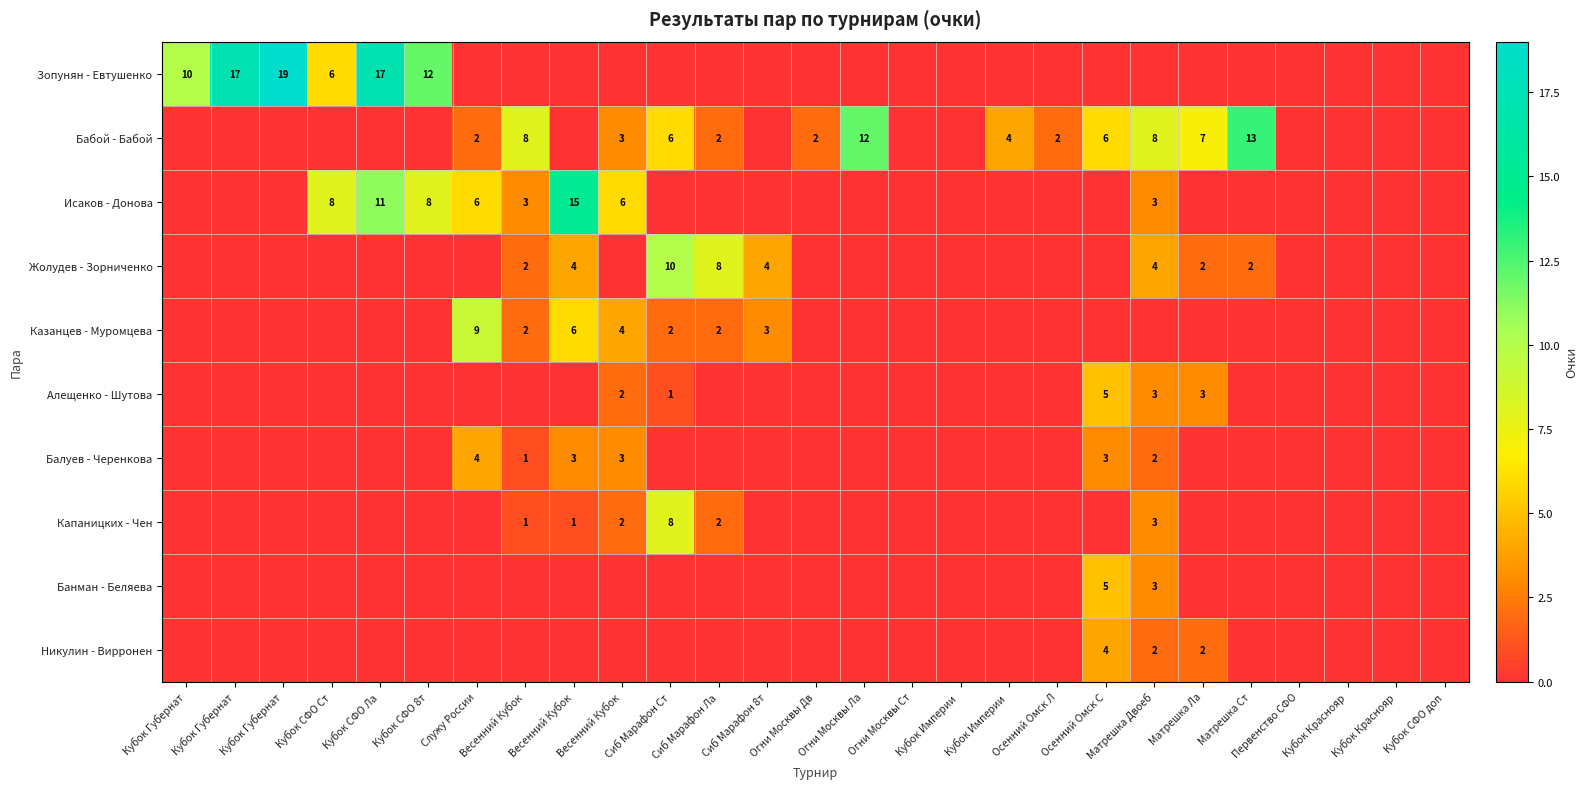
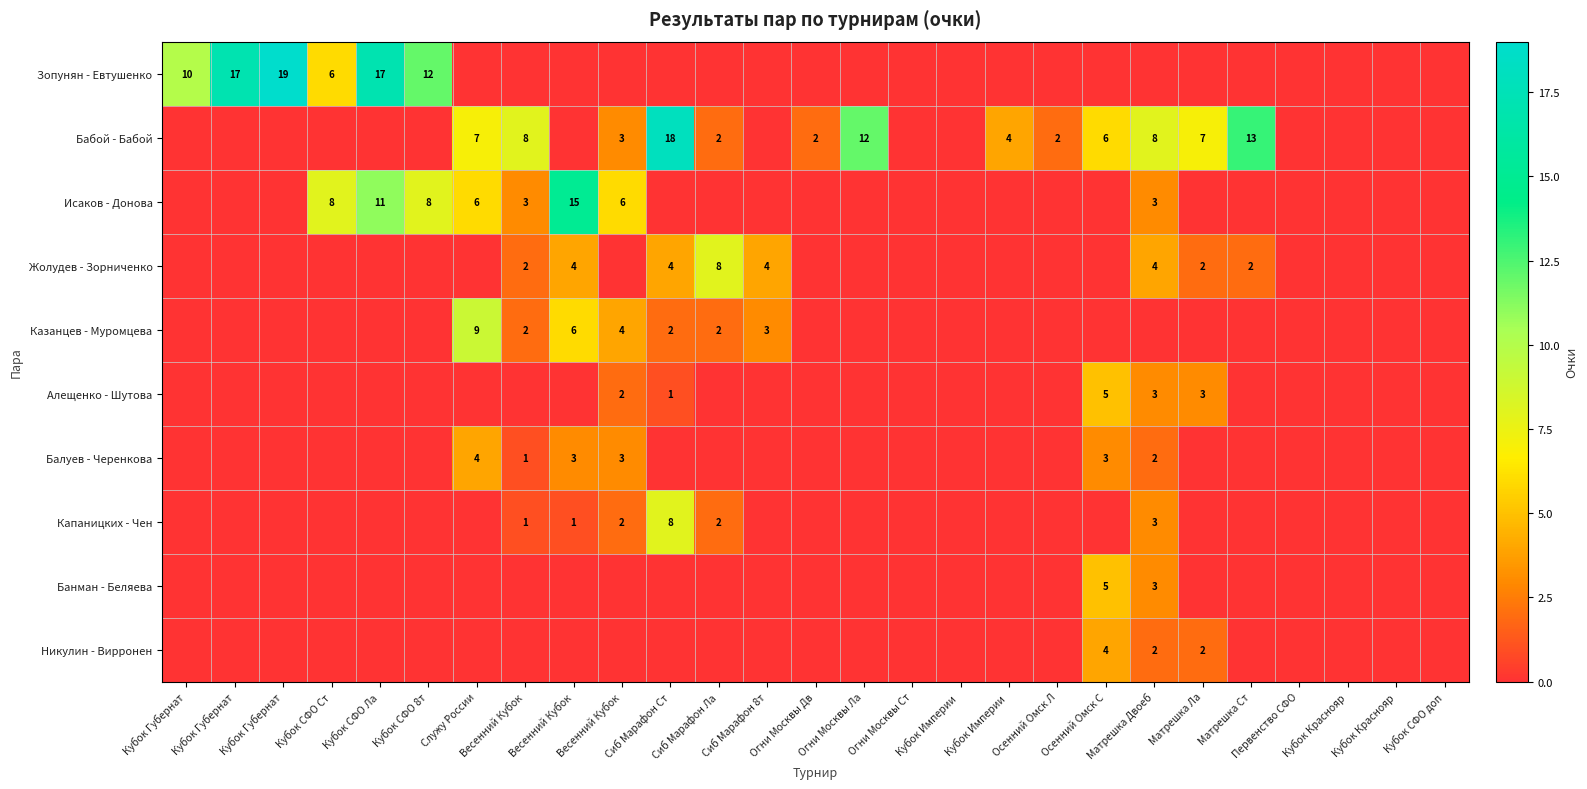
Бабой - Бабой, Служу России: 2 -> 7
Бабой - Бабой, Сиб Марафон Ст: 6 -> 18
Жолудев - Зорниченко, Сиб Марафон Ст: 10 -> 4
